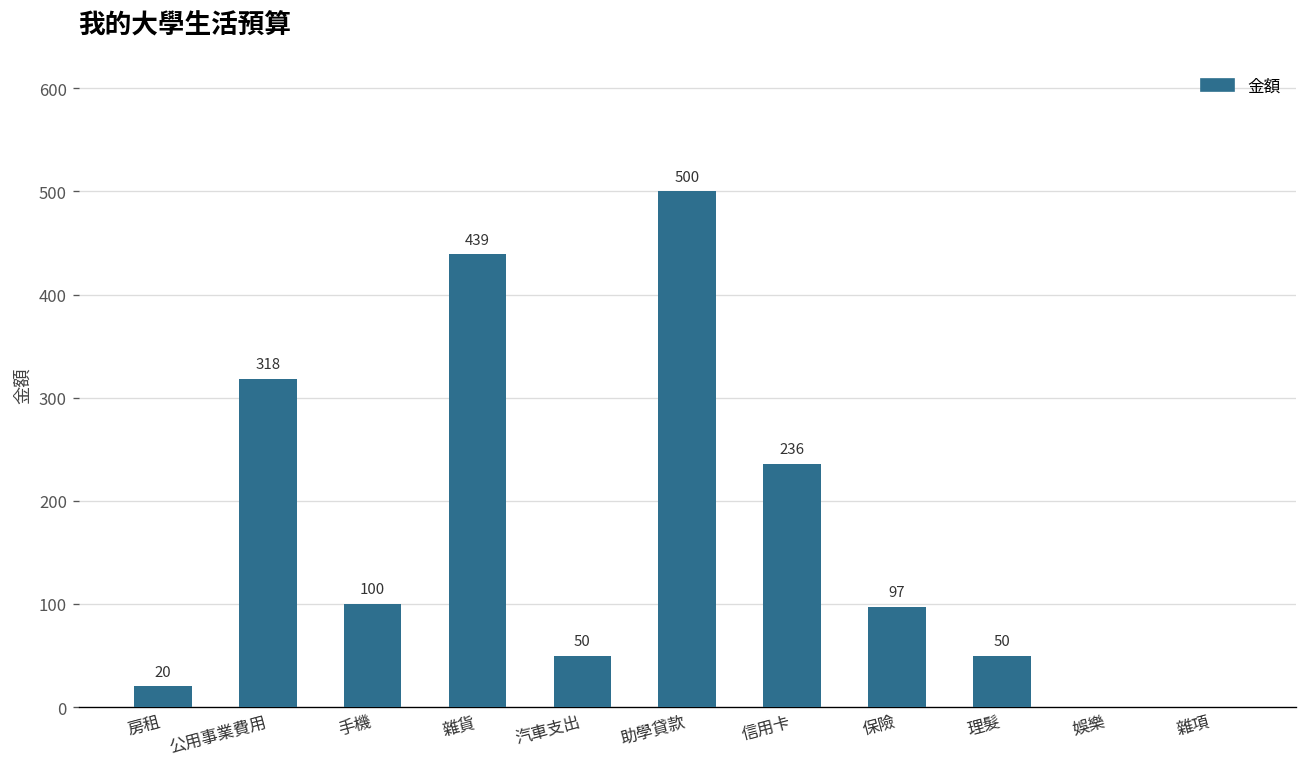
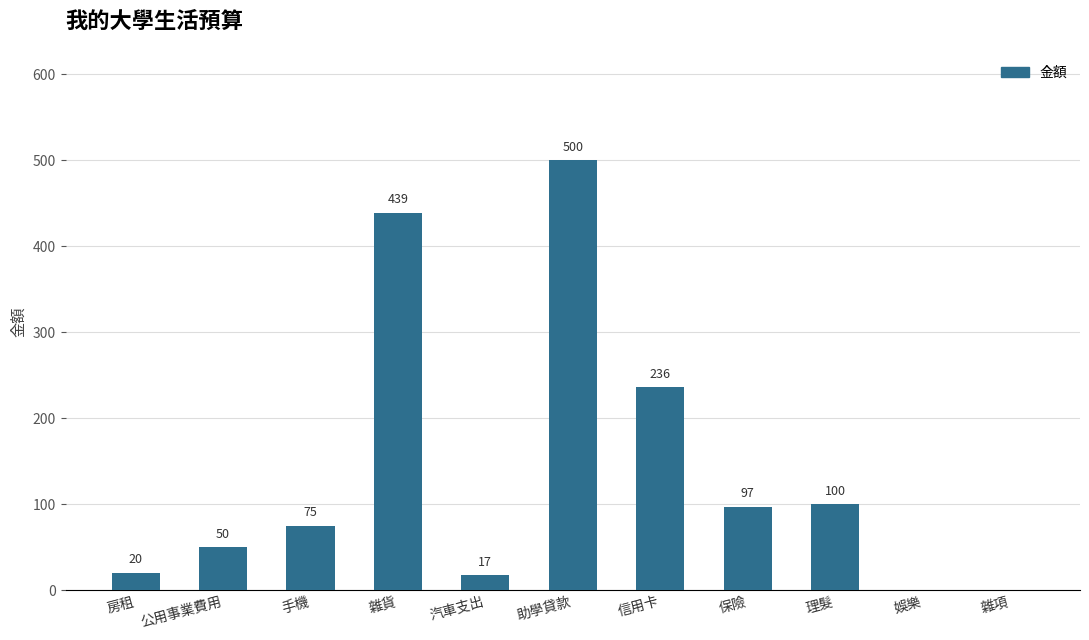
公用事業費用: 318 -> 50
手機: 100 -> 75
汽車支出: 50 -> 17
理髮: 50 -> 100
